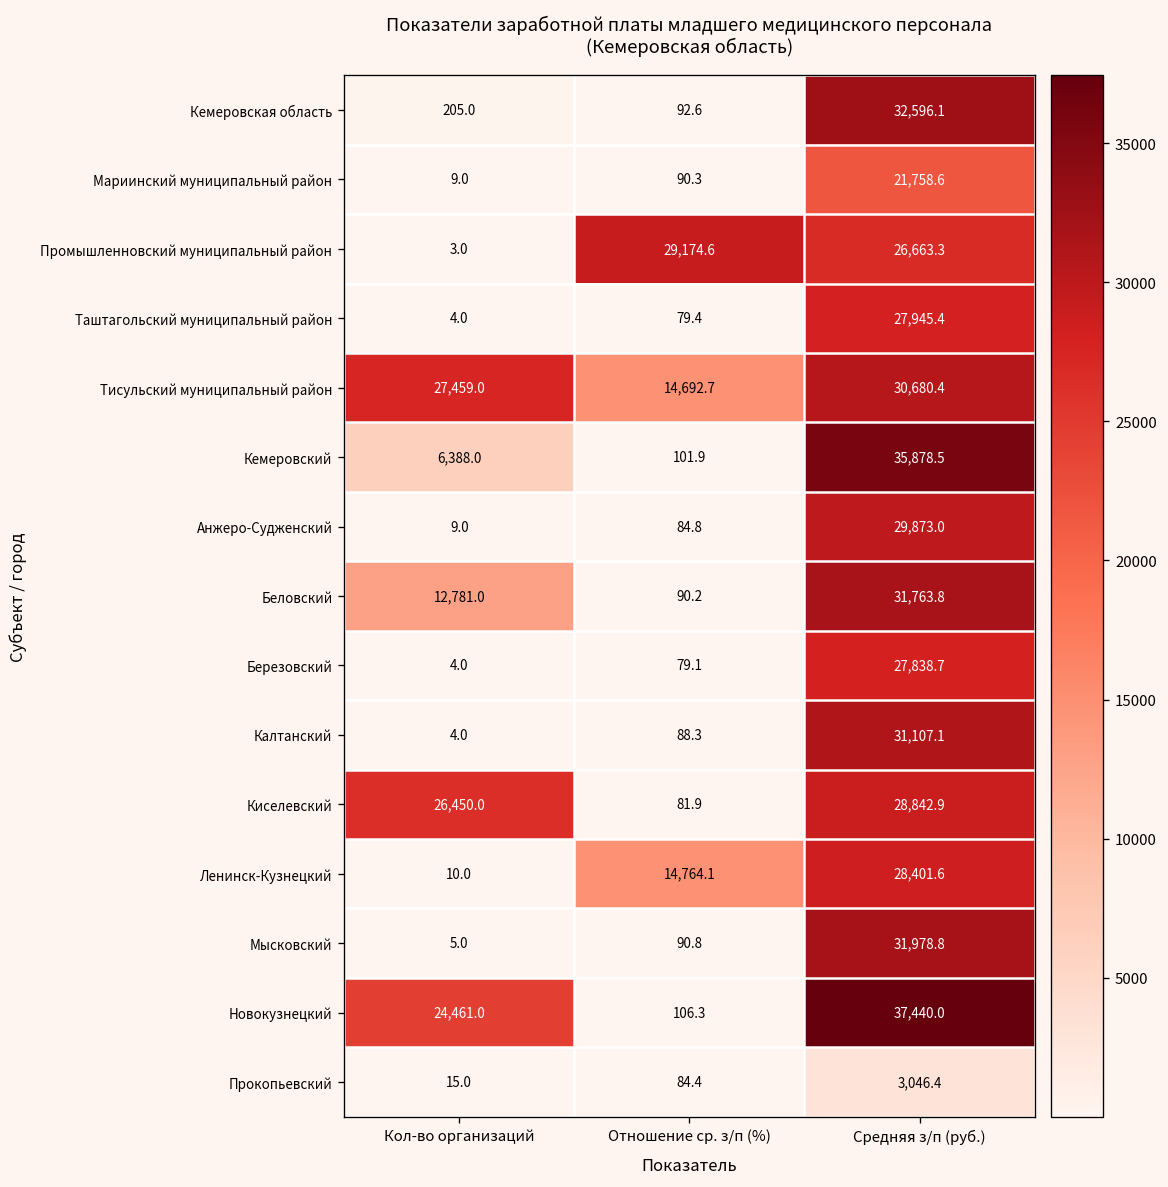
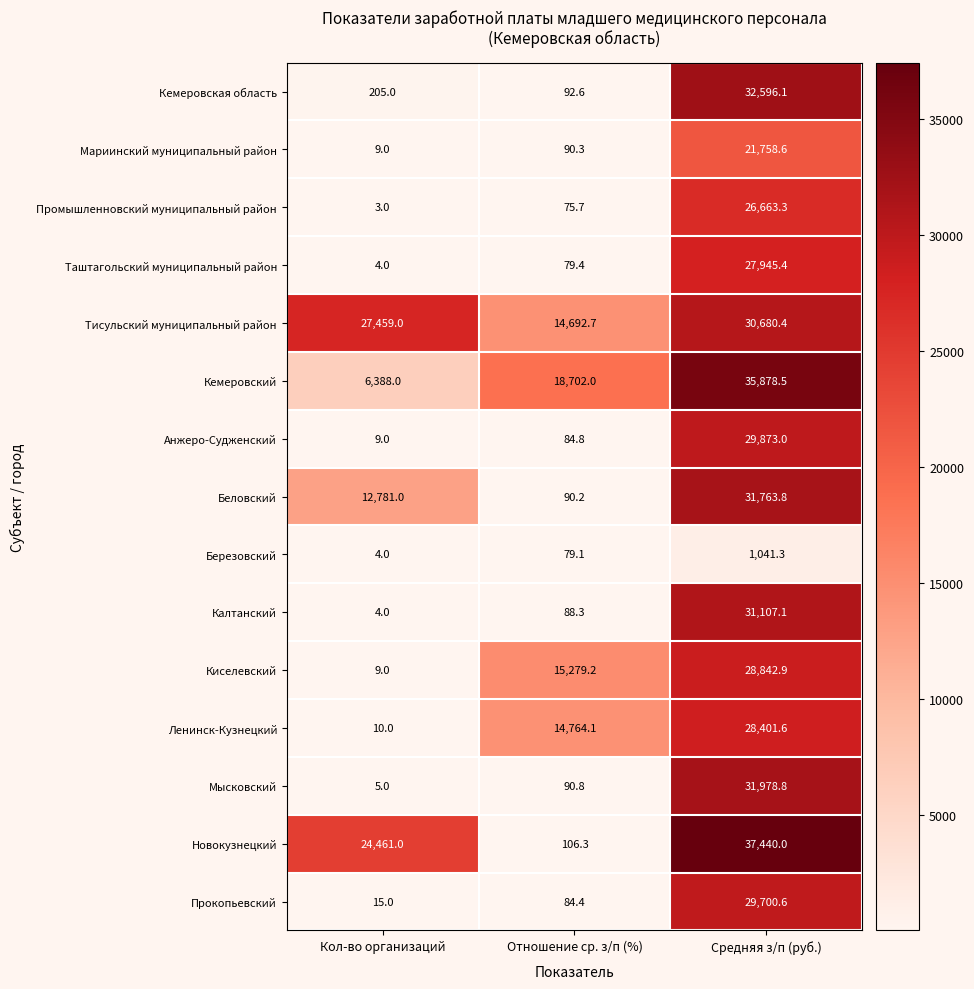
Промышленновский муниципальный район, Отношение ср. з/п (%): 29,174.6 -> 75.7
Кемеровский, Отношение ср. з/п (%): 101.9 -> 18,702.0
Березовский, Средняя з/п (руб.): 27,838.7 -> 1,041.3
Киселевский, Кол-во организаций: 26,450.0 -> 9.0
Киселевский, Отношение ср. з/п (%): 81.9 -> 15,279.2
Прокопьевский, Средняя з/п (руб.): 3,046.4 -> 29,700.6
